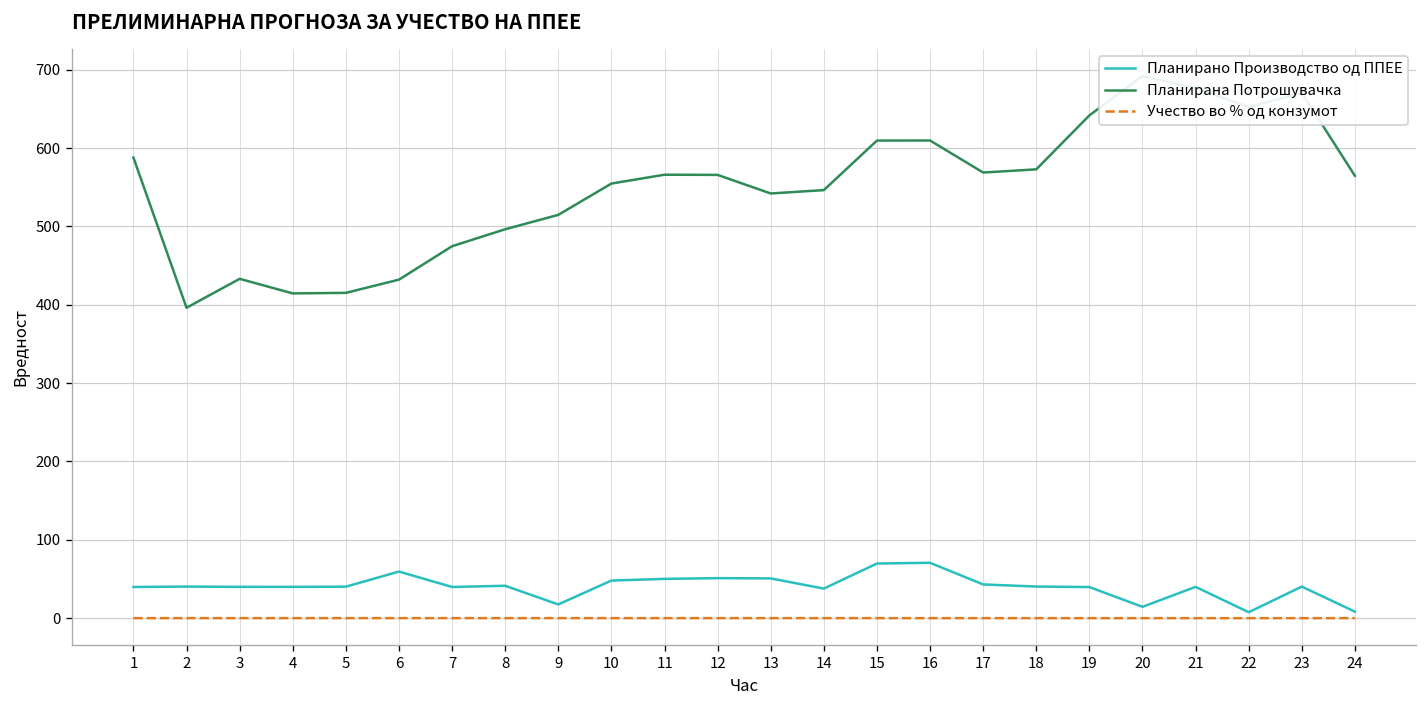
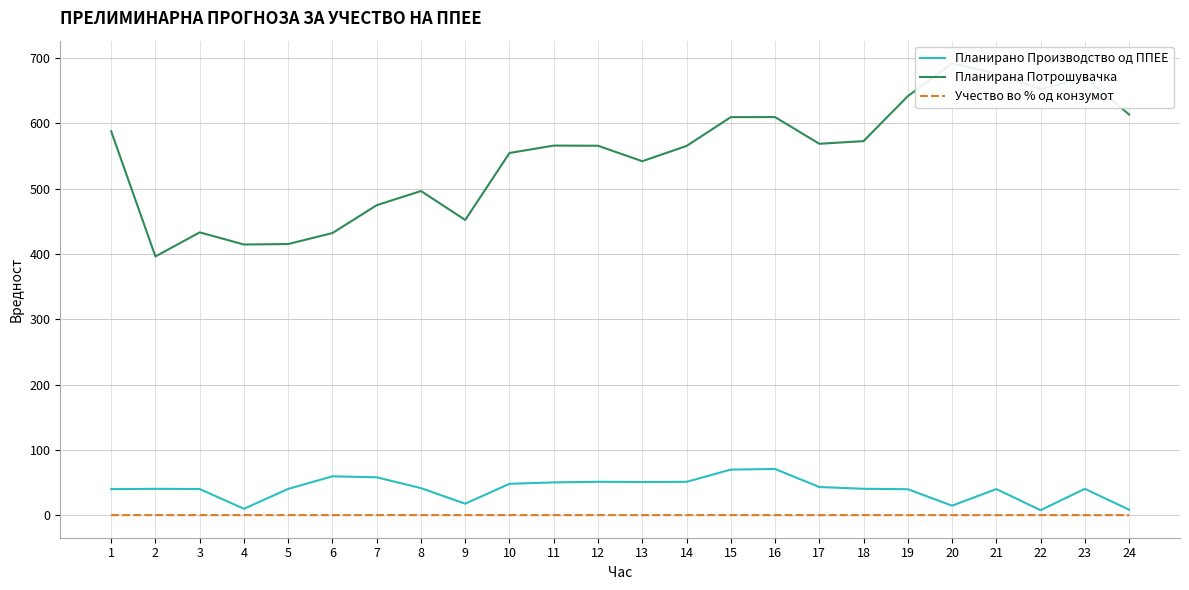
Планирано Производство од ППЕЕ, 4: 40 -> 10
Планирано Производство од ППЕЕ, 7: 40 -> 60
Планирана Потрошувачка, 9: 510 -> 450
Планирано Производство од ППЕЕ, 14: 40 -> 50
Планирана Потрошувачка, 14: 550 -> 570
Планирана Потрошувачка, 24: 560 -> 610
